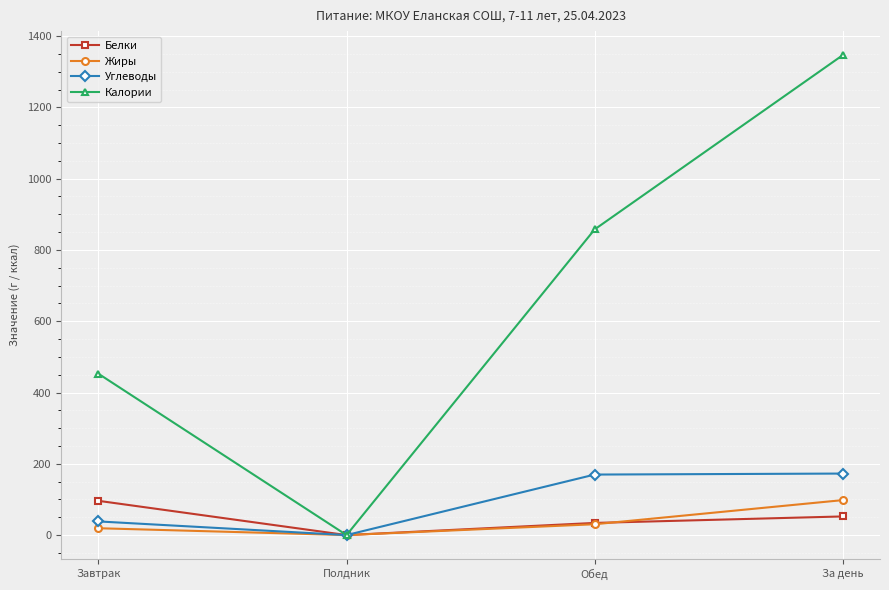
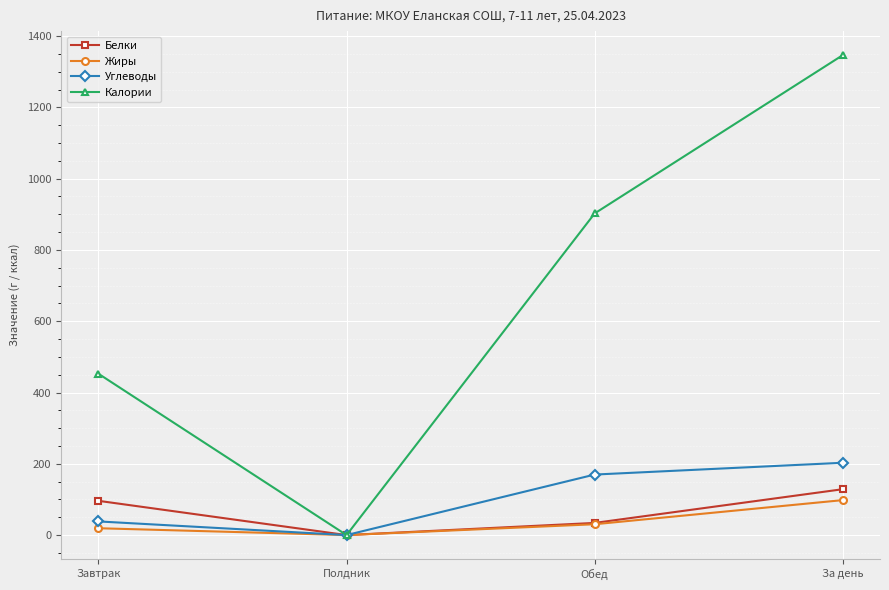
Калории, Обед: 860 -> 900
Белки, За день: 50 -> 130
Углеводы, За день: 170 -> 200
